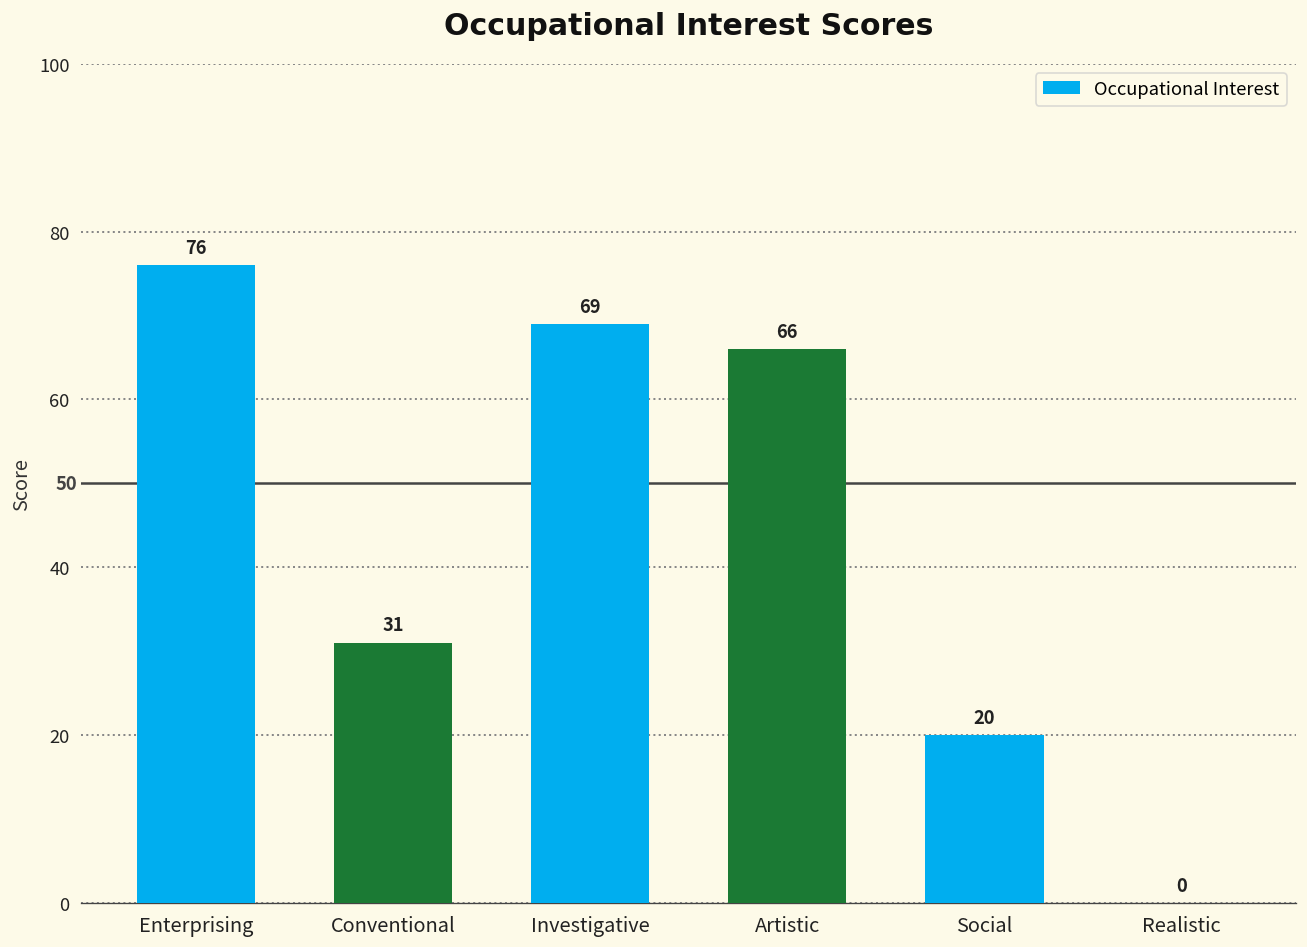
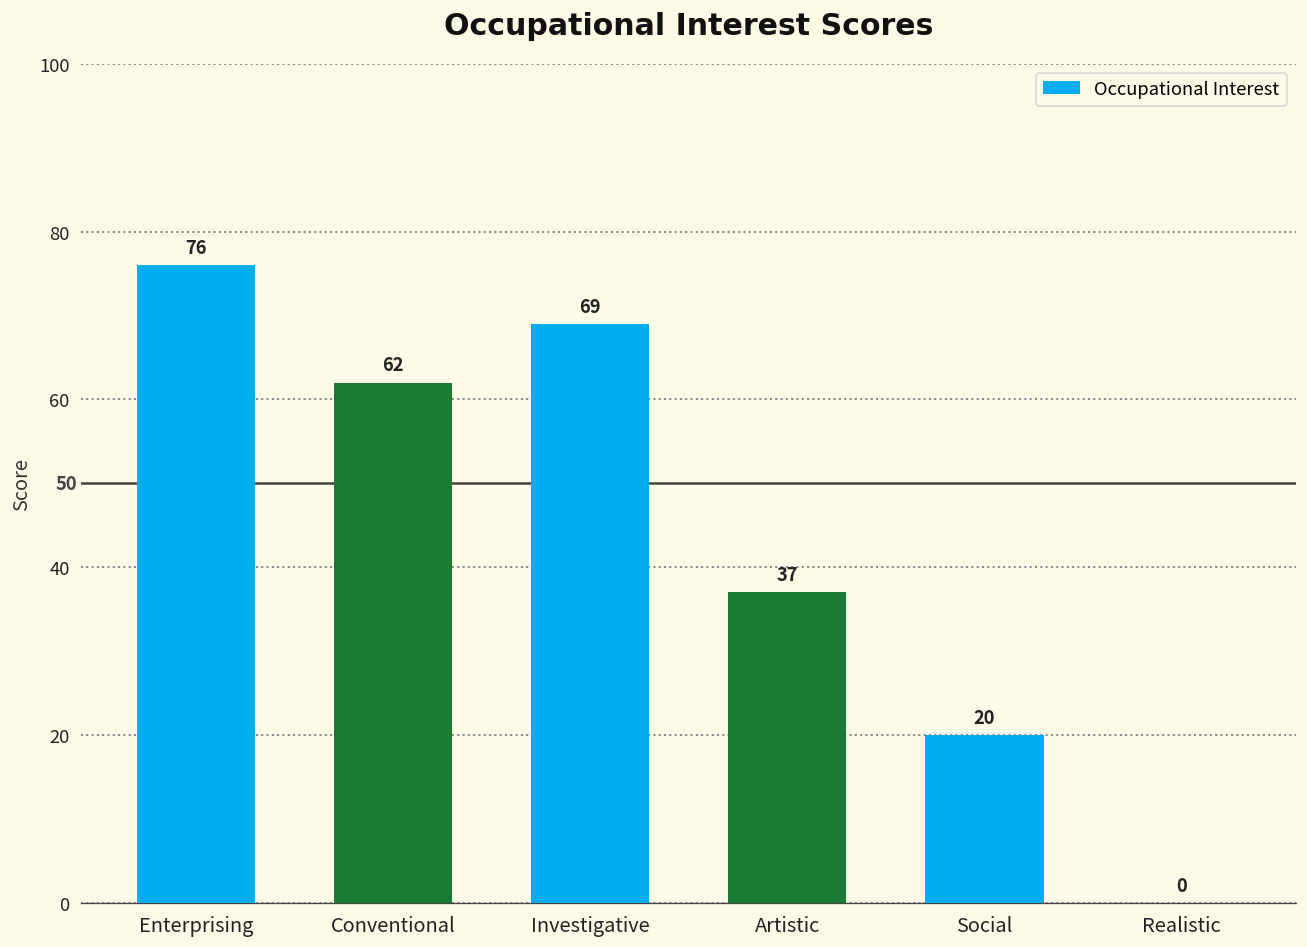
Conventional: 31 -> 62
Artistic: 66 -> 37
